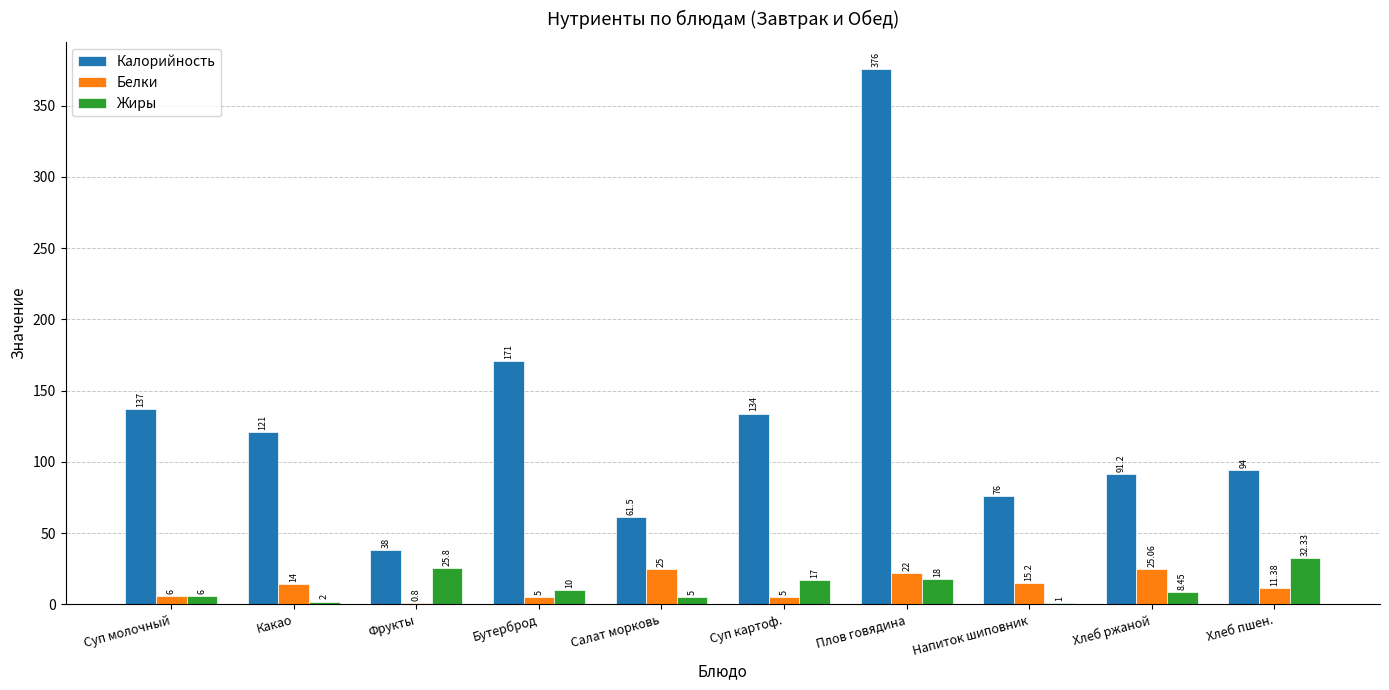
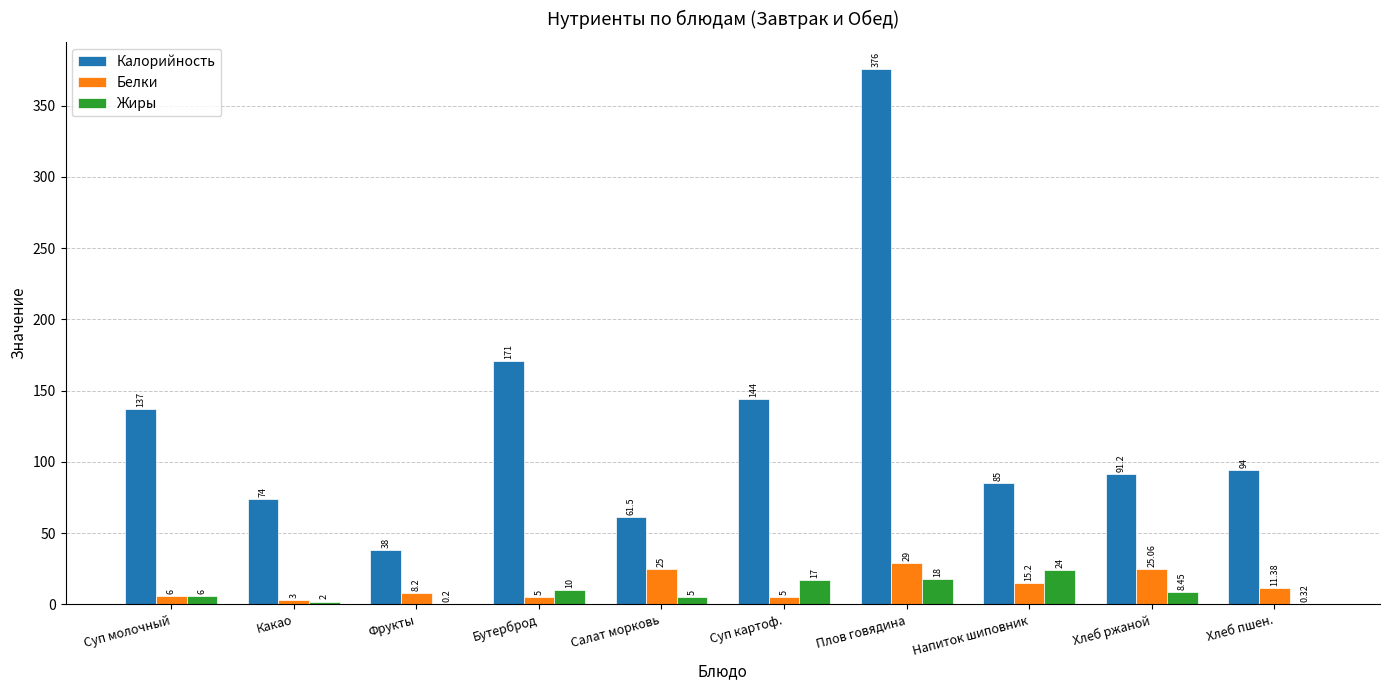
Калорийность, Какао: 121 -> 74
Белки, Какао: 14 -> 3
Белки, Фрукты: 0.8 -> 8.2
Жиры, Фрукты: 25.8 -> 0.2
Калорийность, Суп картоф.: 134 -> 144
Белки, Плов говядина: 22 -> 29
Калорийность, Напиток шиповник: 76 -> 85
Жиры, Напиток шиповник: 1 -> 24
Жиры, Хлеб пшен.: 32.33 -> 0.32
